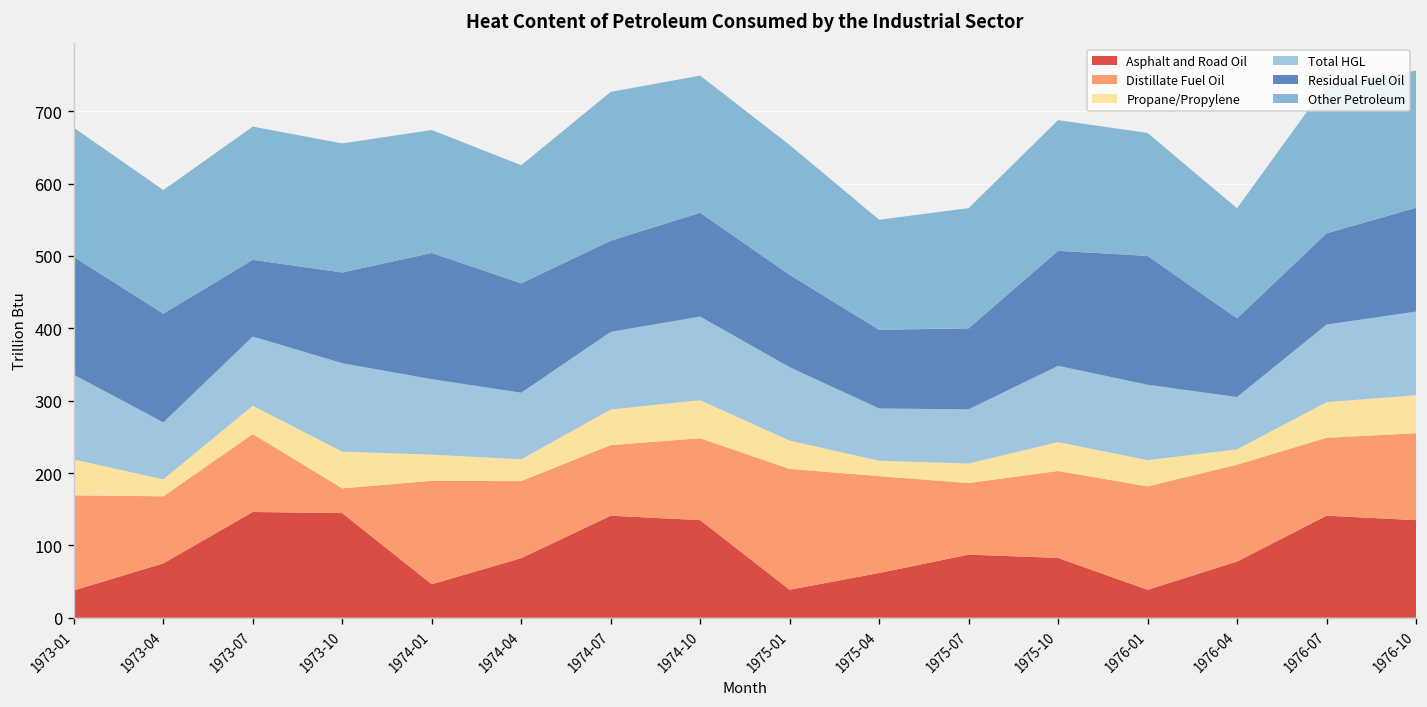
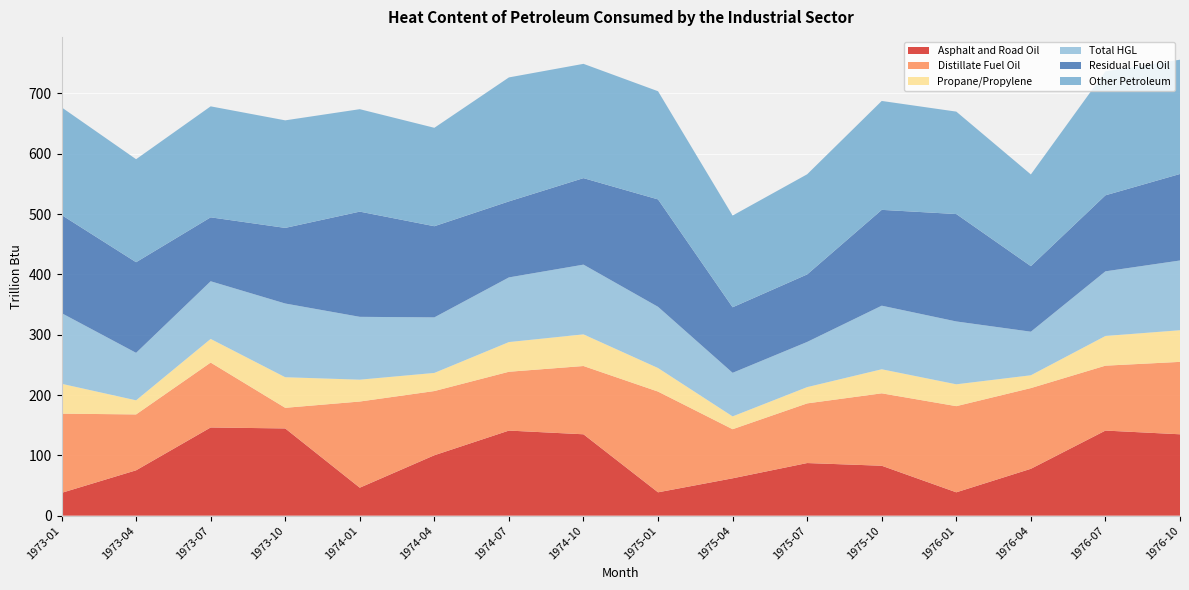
Asphalt and Road Oil, 1974-04: 80 -> 100
Residual Fuel Oil, 1975-01: 130 -> 180
Distillate Fuel Oil, 1975-04: 130 -> 80
